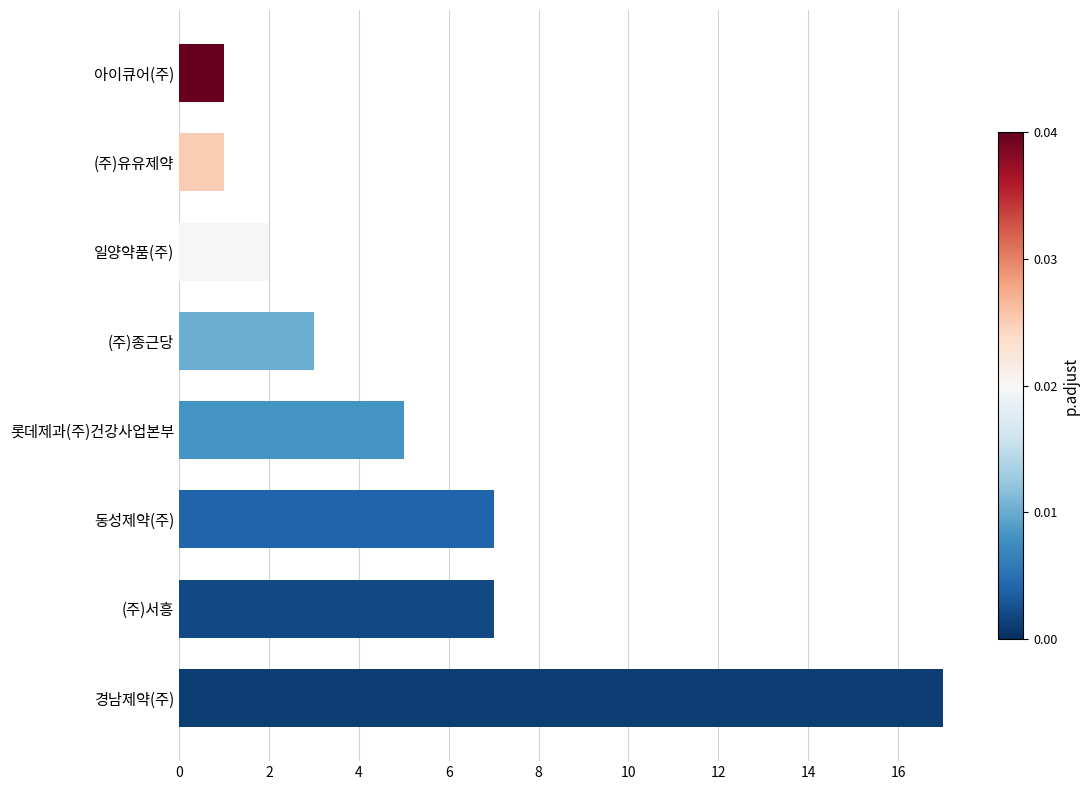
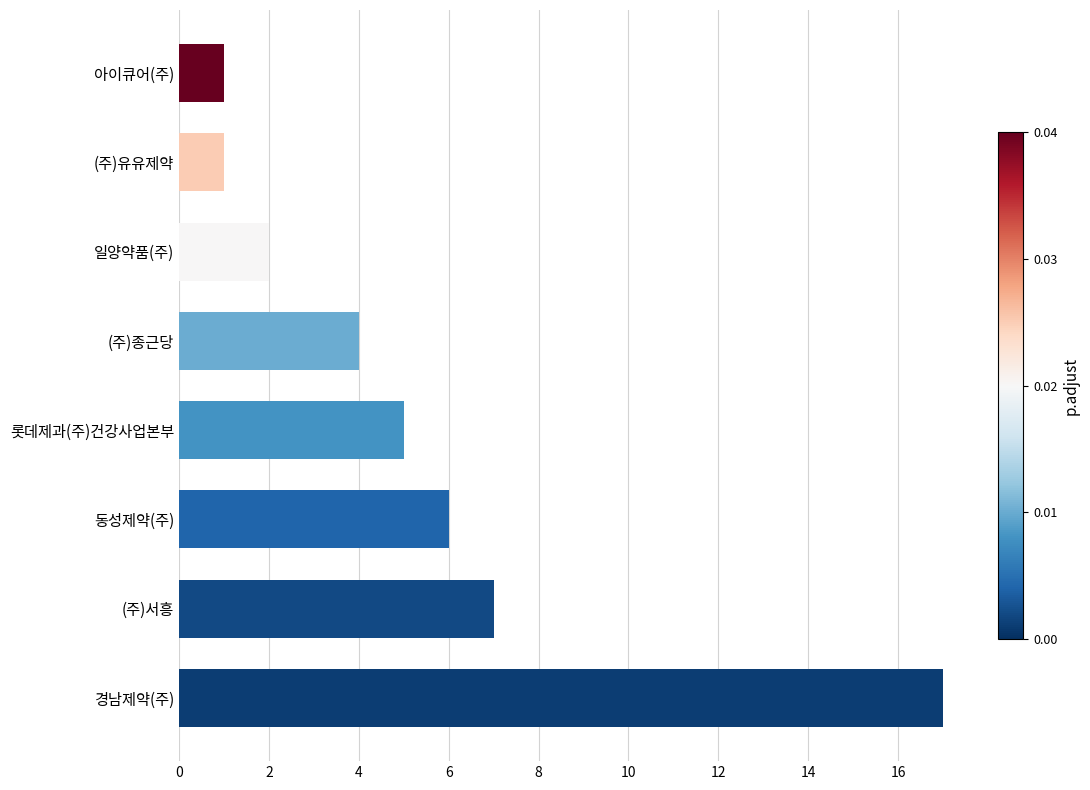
(주)종근당: 3 -> 4
동성제약(주): 7 -> 6
